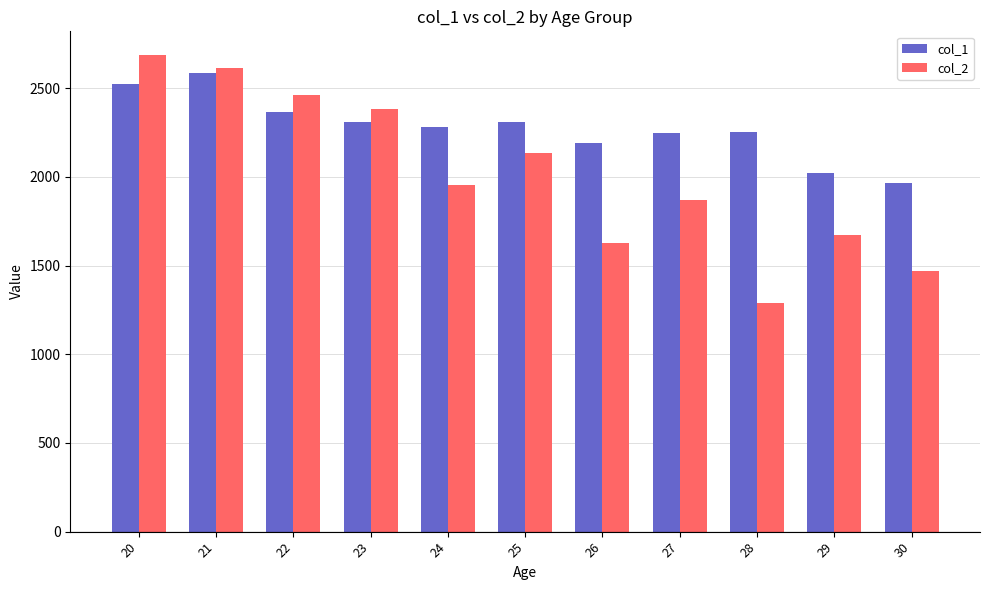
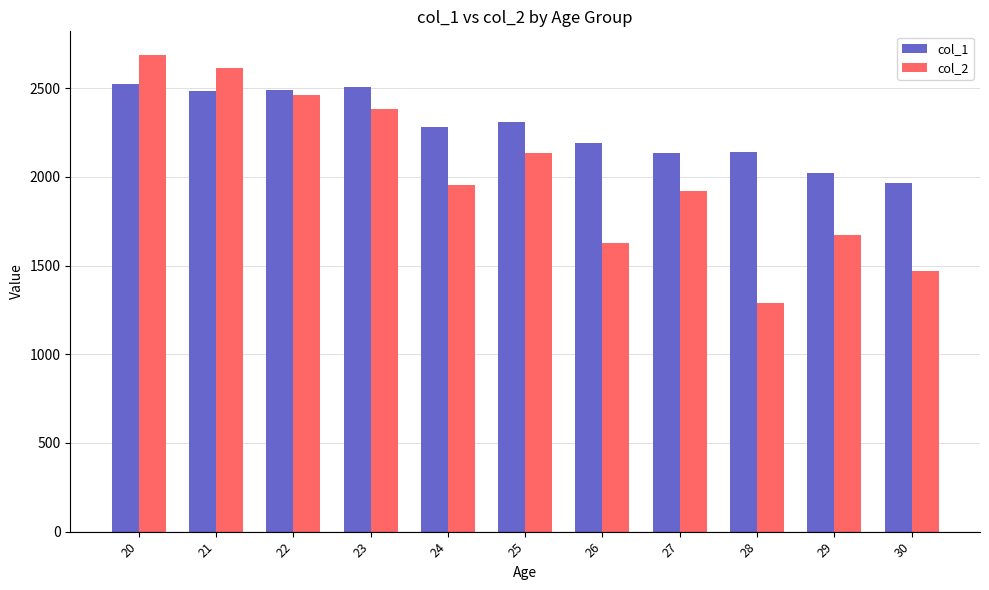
col_1, 21: 2590 -> 2480
col_1, 22: 2370 -> 2490
col_1, 23: 2310 -> 2510
col_1, 27: 2250 -> 2140
col_2, 27: 1870 -> 1920
col_1, 28: 2250 -> 2140
